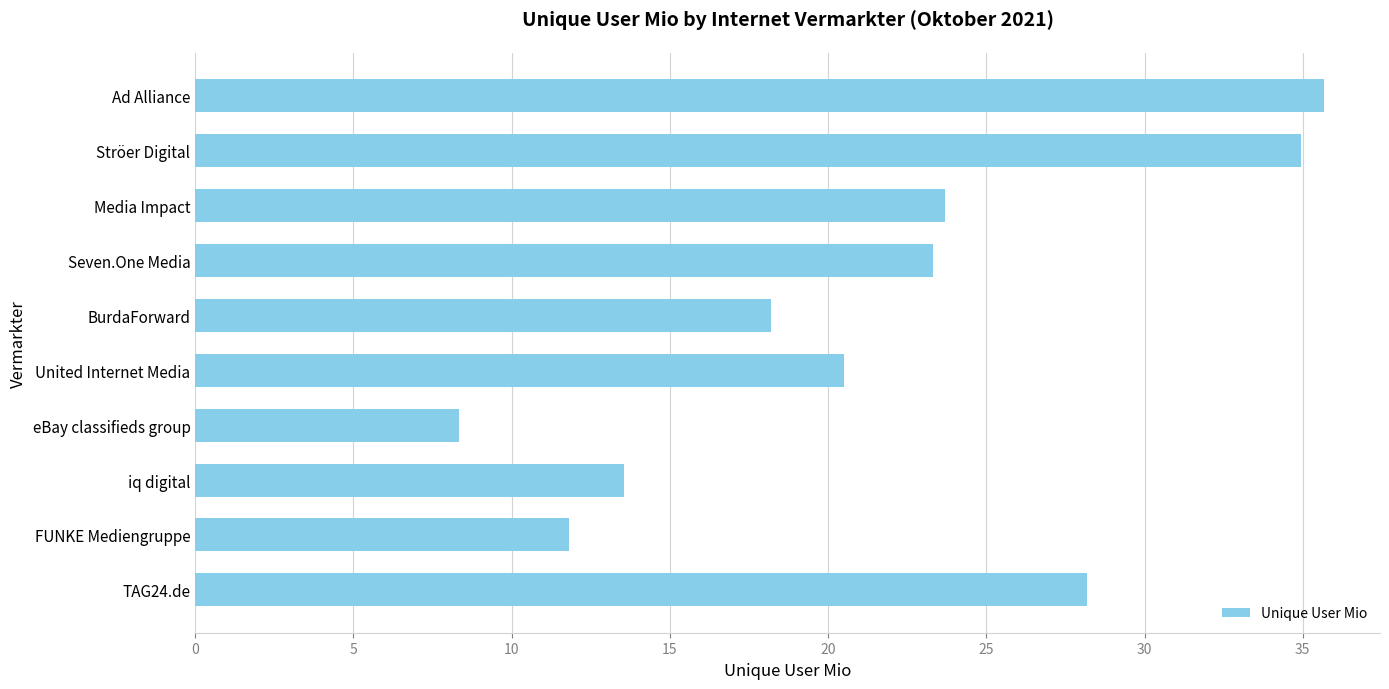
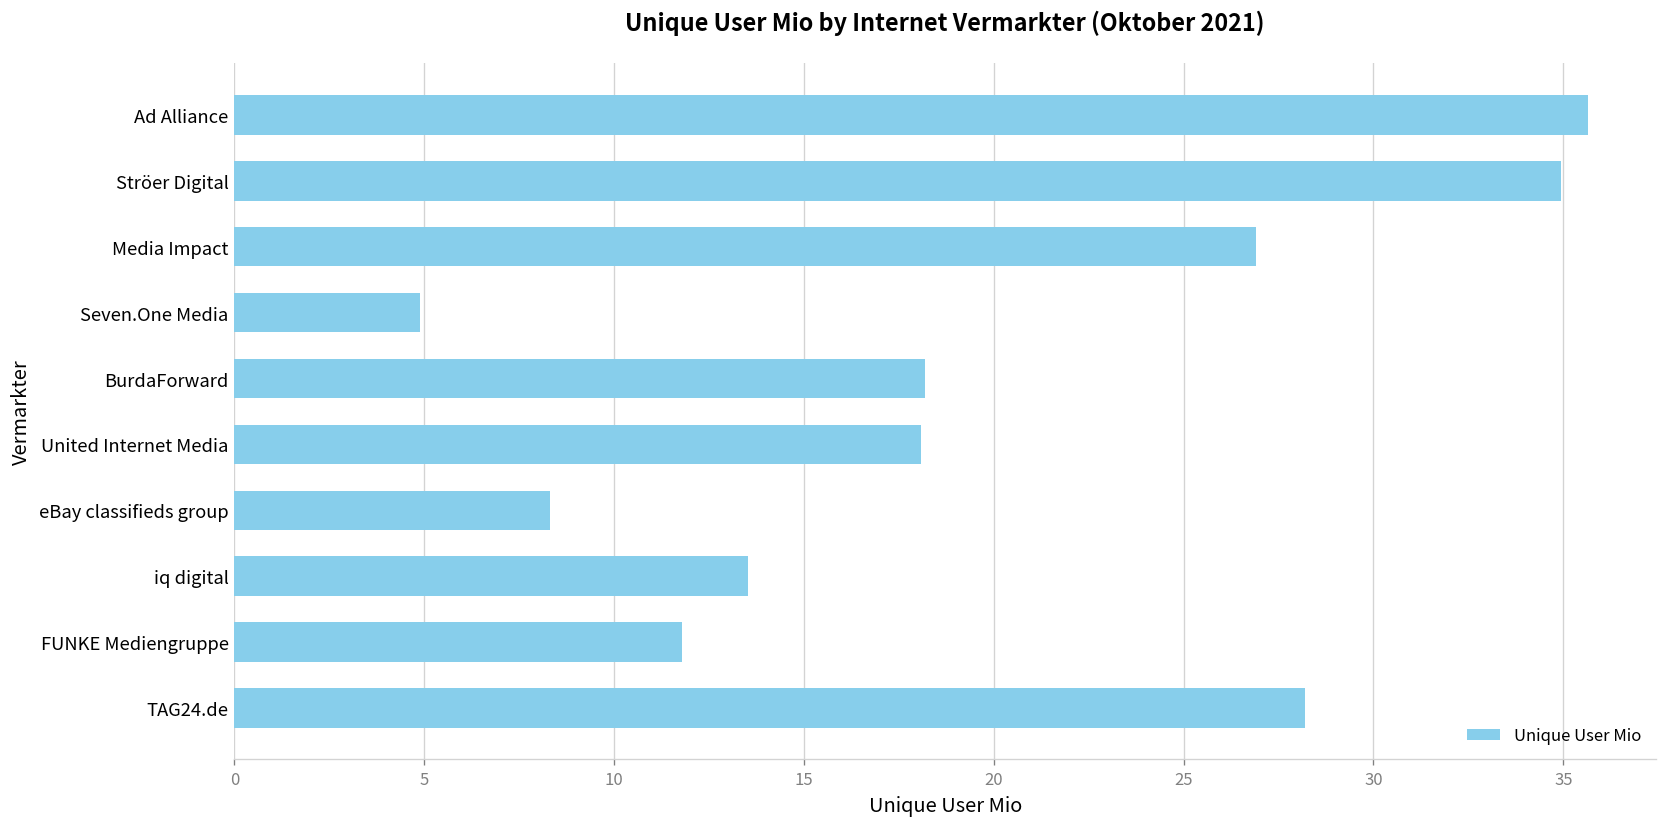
Media Impact: 23.7 -> 26.9
Seven.One Media: 23.3 -> 4.9
United Internet Media: 20.5 -> 18.1
